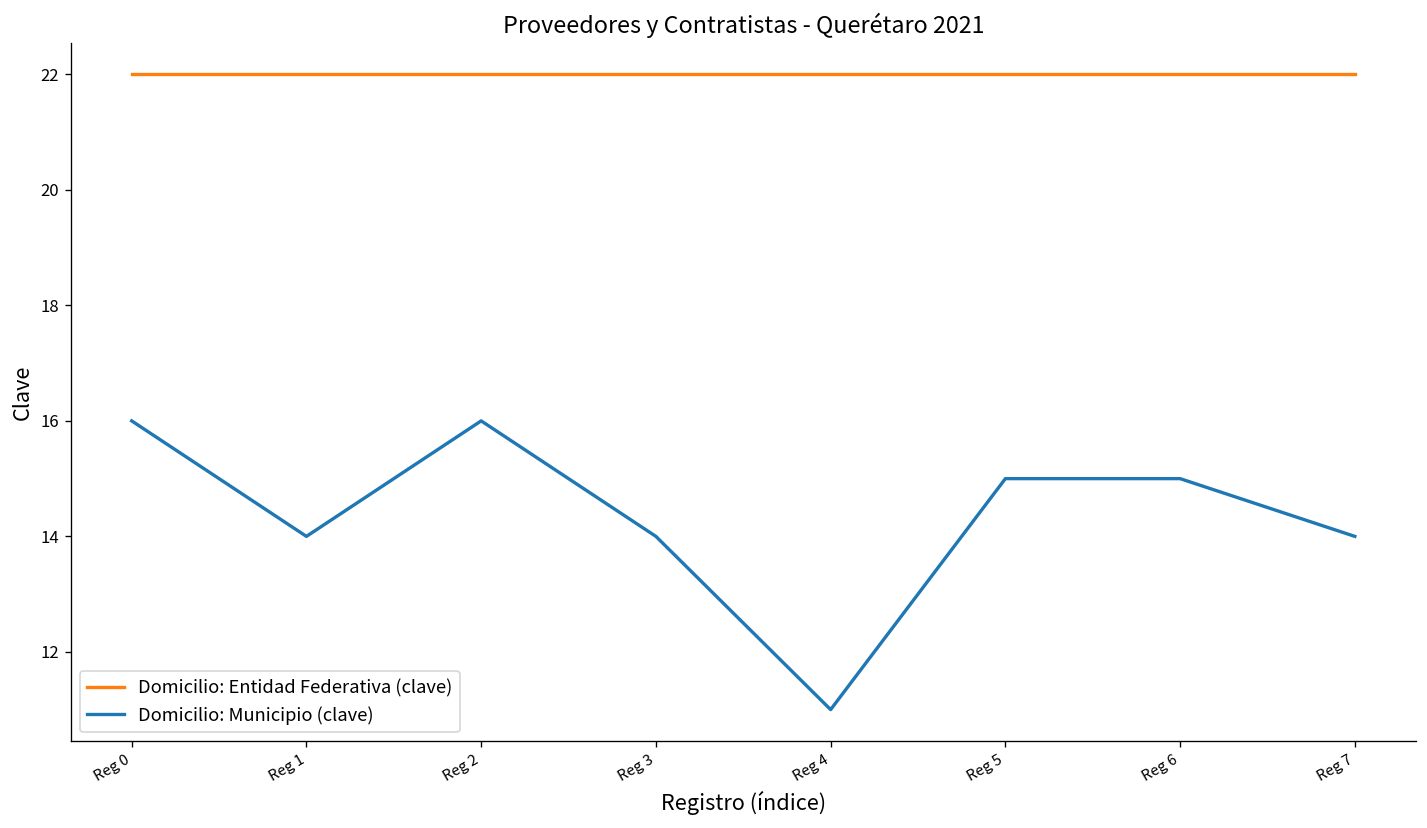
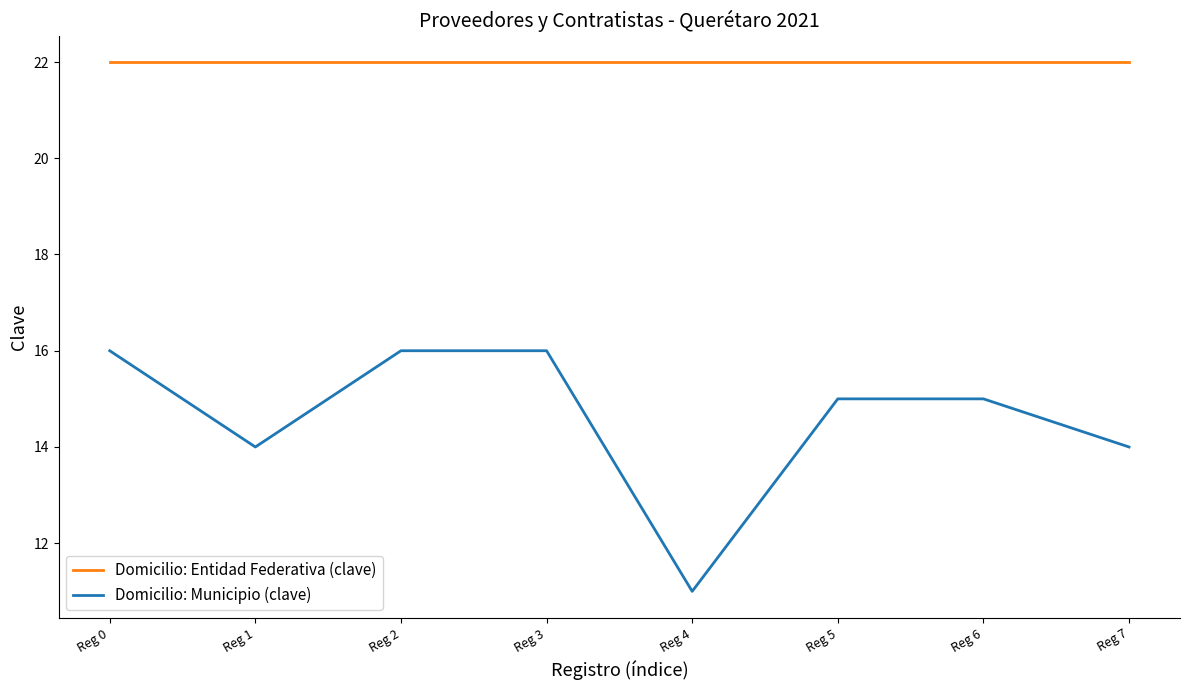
Domicilio: Municipio (clave), Reg 3: 14 -> 16
